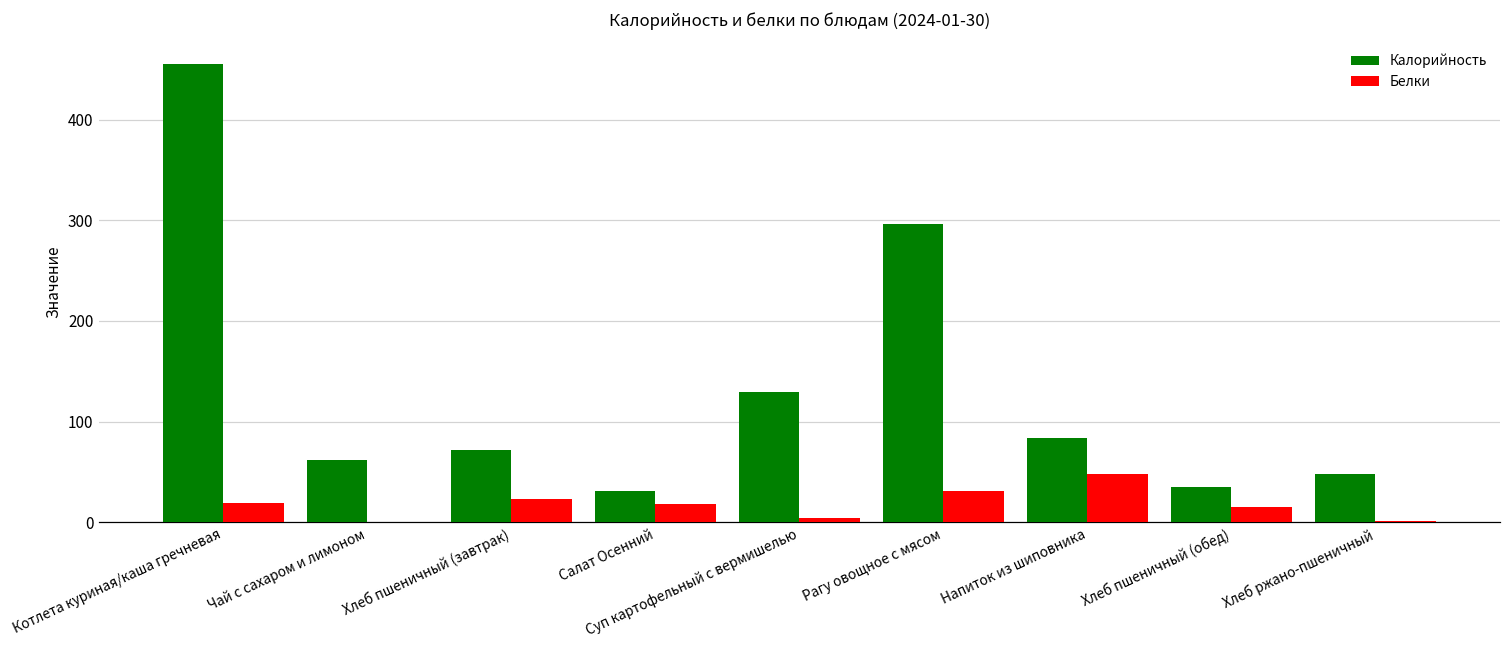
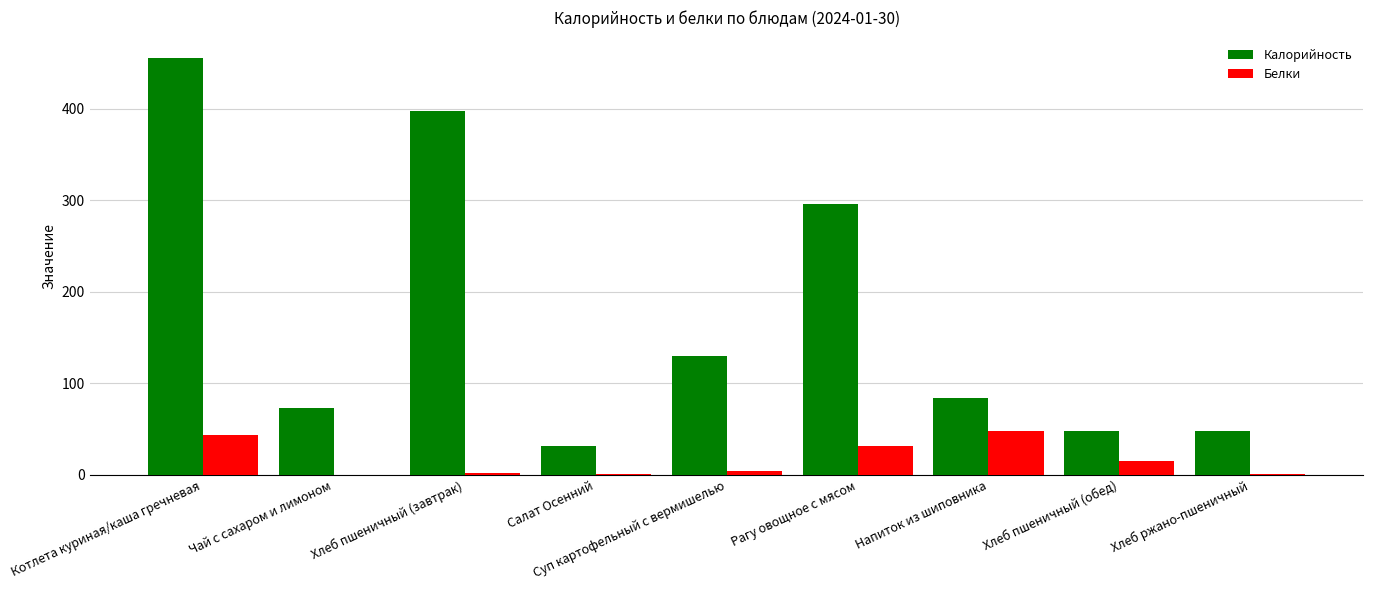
Белки, Котлета куриная/каша гречневая: 20 -> 40
Калорийность, Чай с сахаром и лимоном: 60 -> 70
Калорийность, Хлеб пшеничный (завтрак): 70 -> 400
Белки, Хлеб пшеничный (завтрак): 20 -> 0
Белки, Салат Осенний: 20 -> 0
Калорийность, Хлеб пшеничный (обед): 40 -> 50
